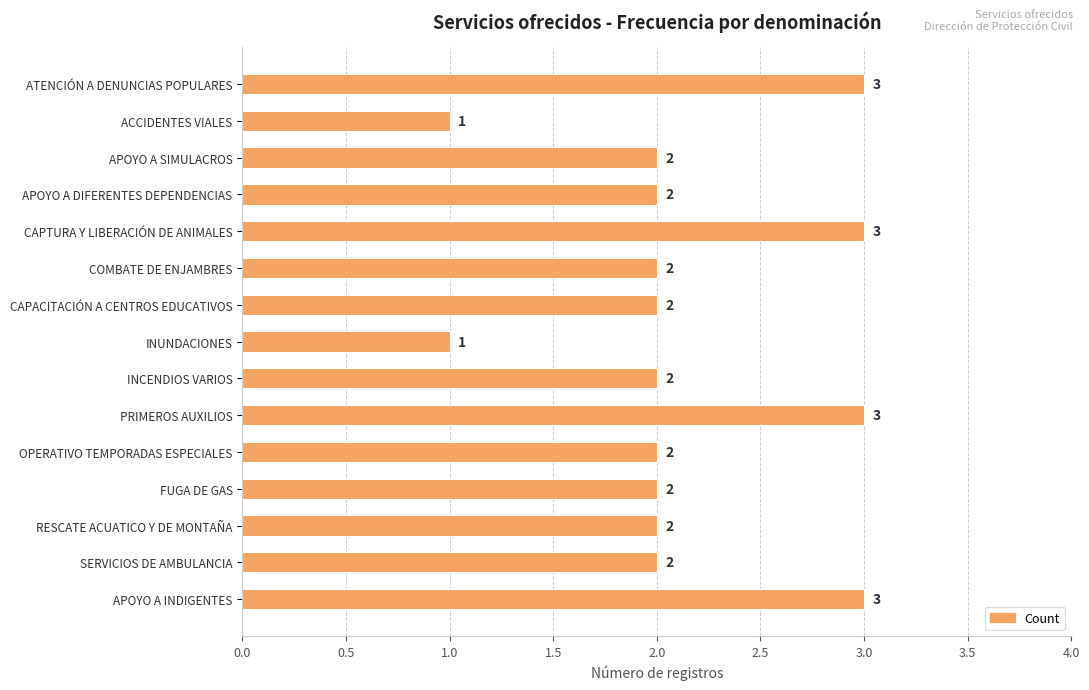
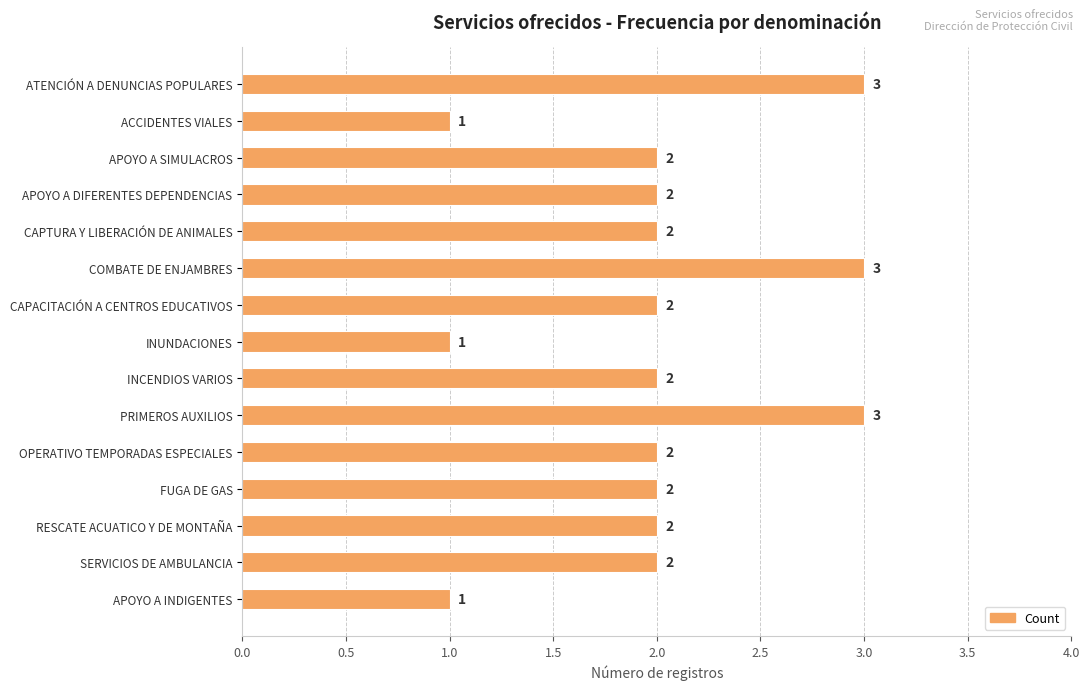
CAPTURA Y LIBERACIÓN DE ANIMALES: 3 -> 2
COMBATE DE ENJAMBRES: 2 -> 3
APOYO A INDIGENTES: 3 -> 1
